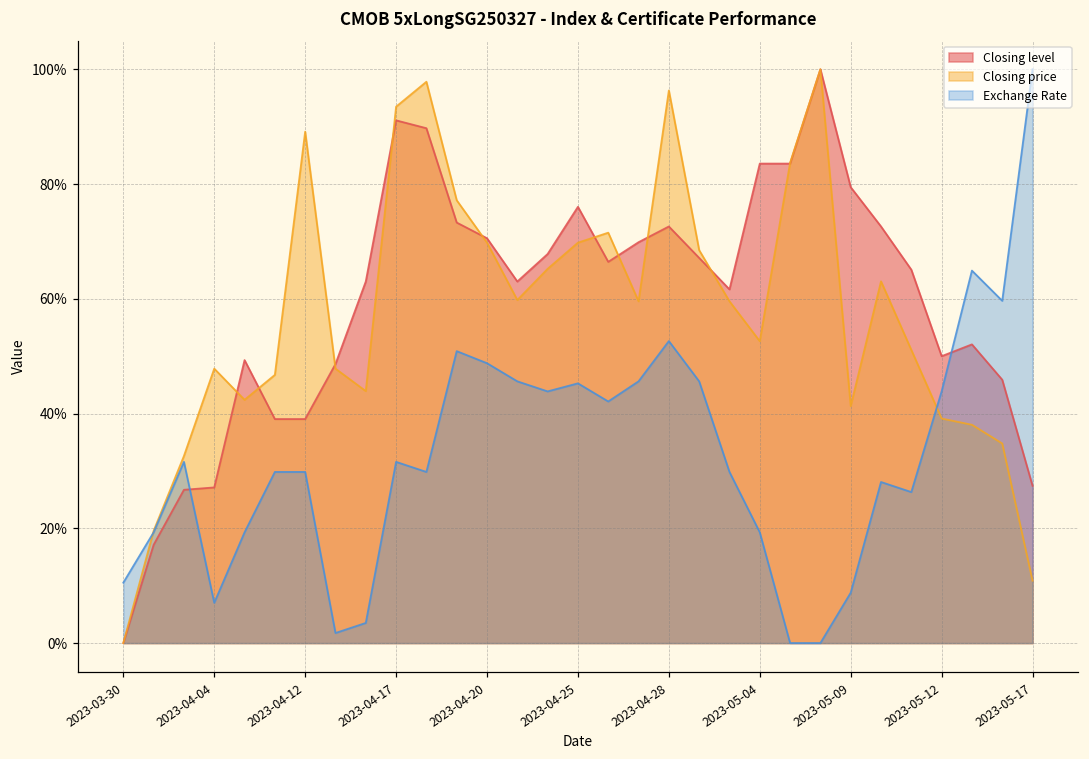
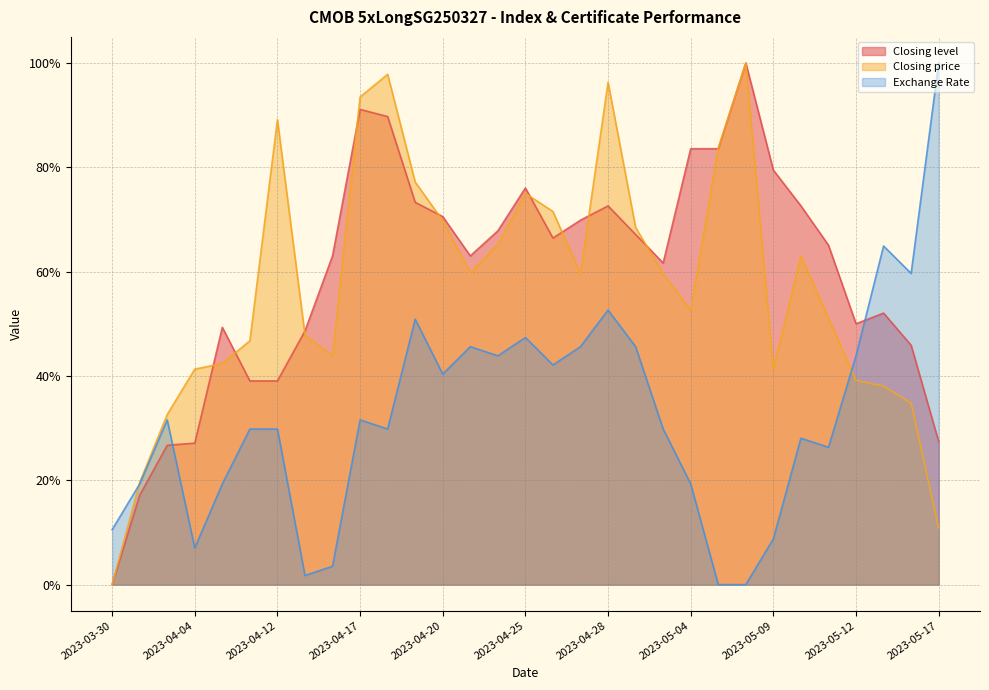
Closing price, 2023-04-04: 48% -> 41%
Exchange Rate, 2023-04-20: 49% -> 40%
Closing price, 2023-04-25: 70% -> 75%
Exchange Rate, 2023-04-25: 45% -> 47%
